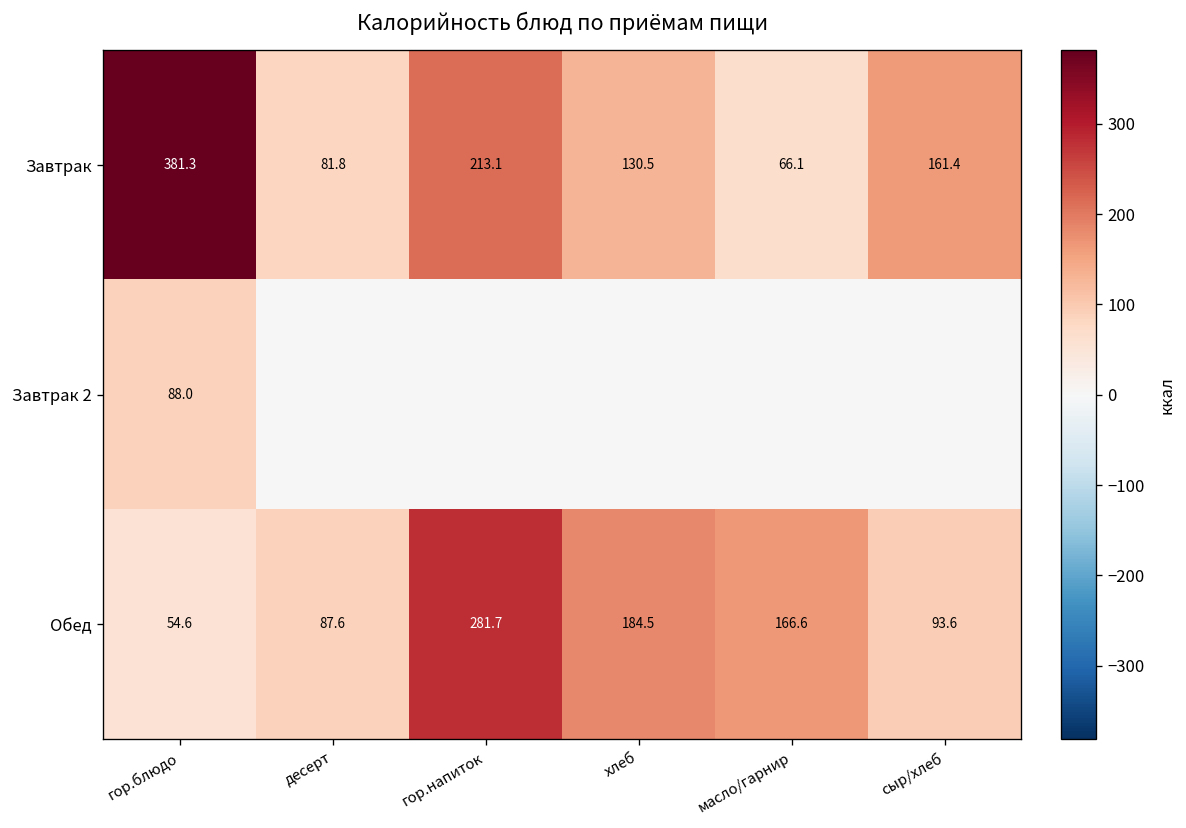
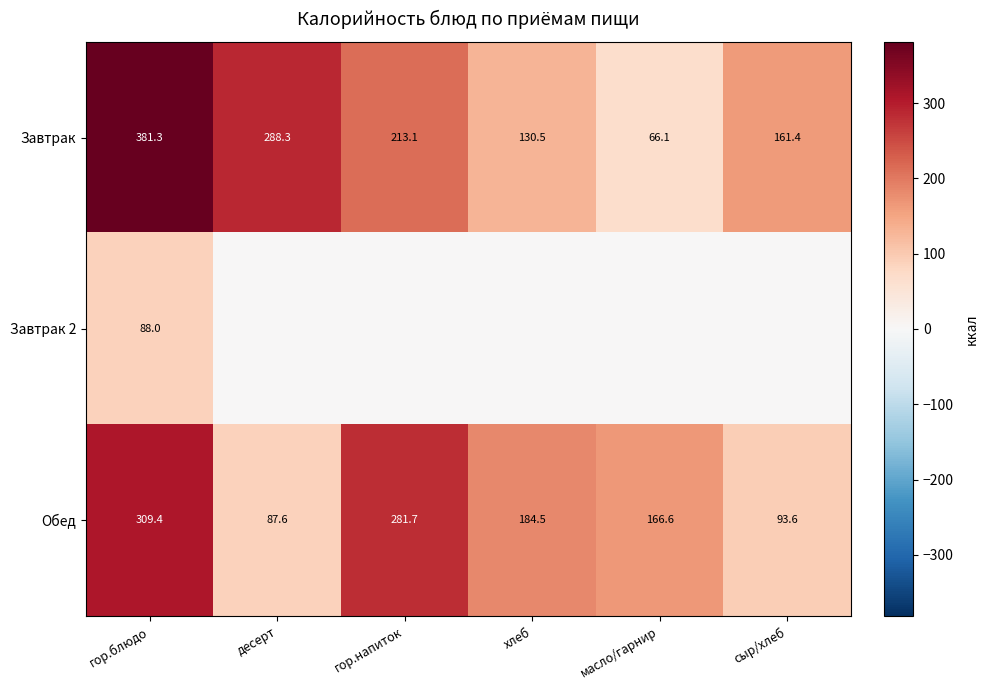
Завтрак, десерт: 81.8 -> 288.3
Обед, гор.блюдо: 54.6 -> 309.4
